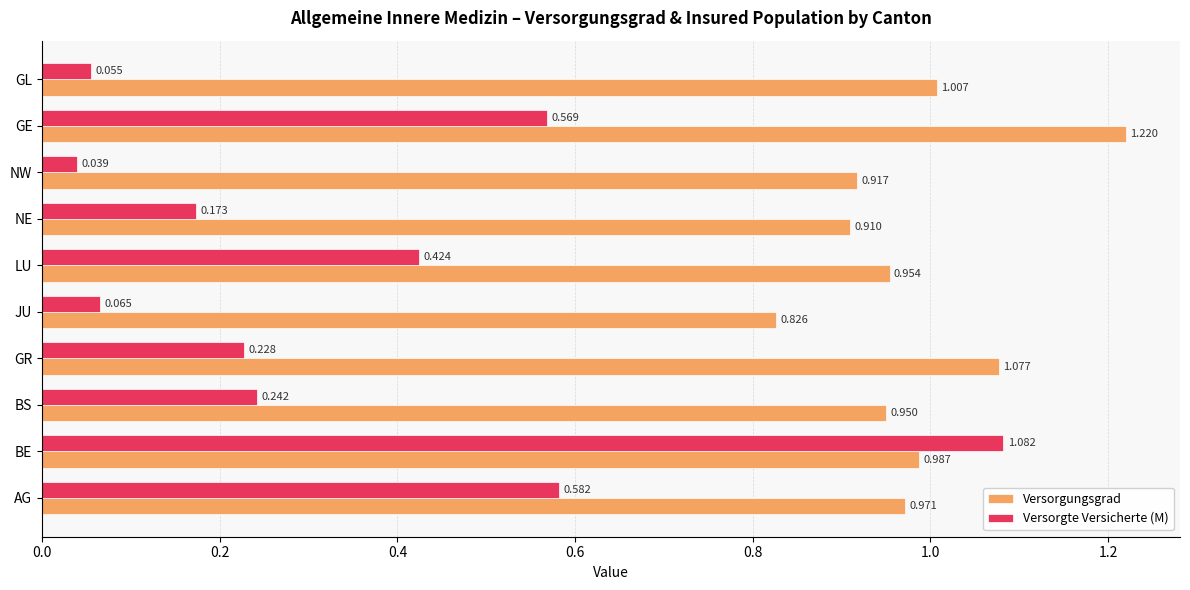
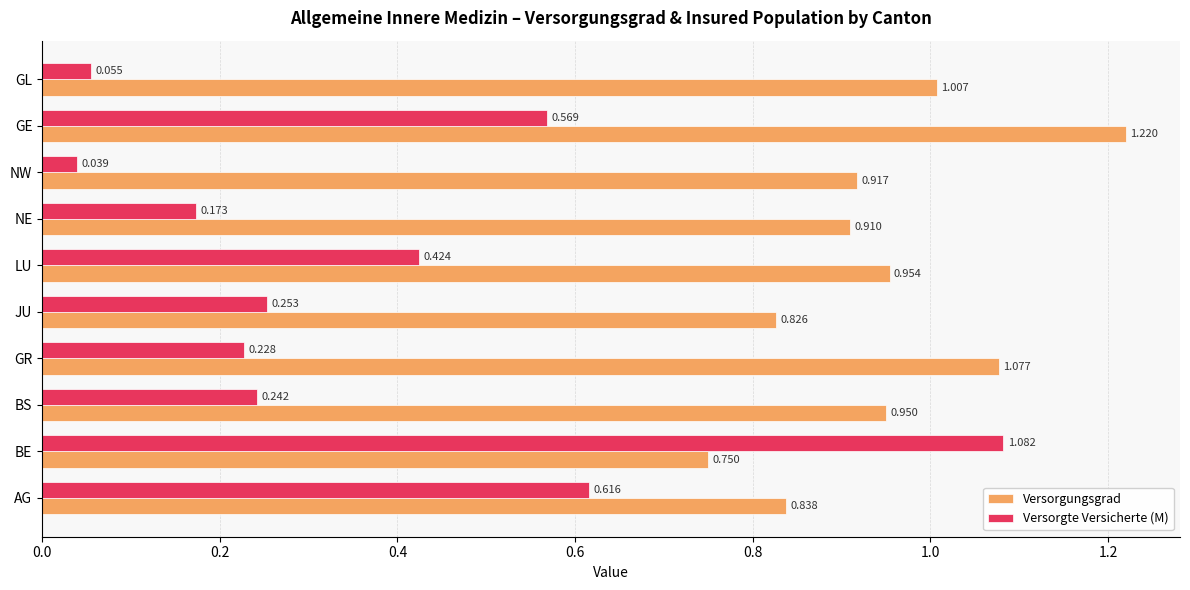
Versorgte Versicherte (M), JU: 0.065 -> 0.253
Versorgungsgrad, BE: 0.987 -> 0.750
Versorgte Versicherte (M), AG: 0.582 -> 0.616
Versorgungsgrad, AG: 0.971 -> 0.838
